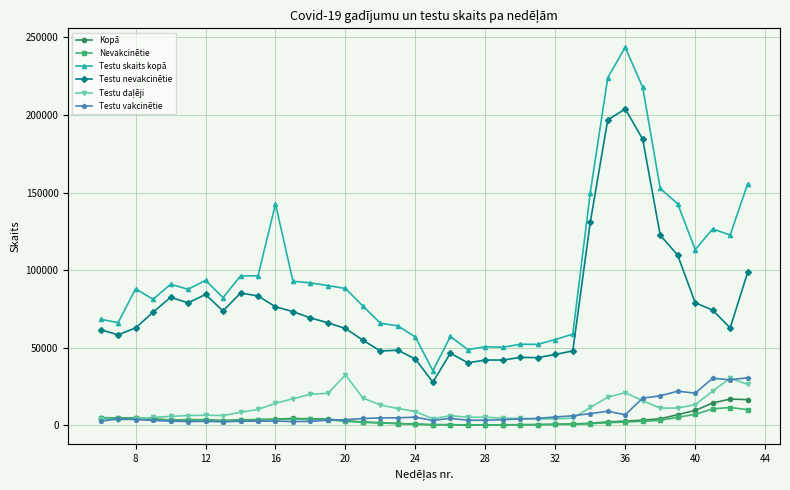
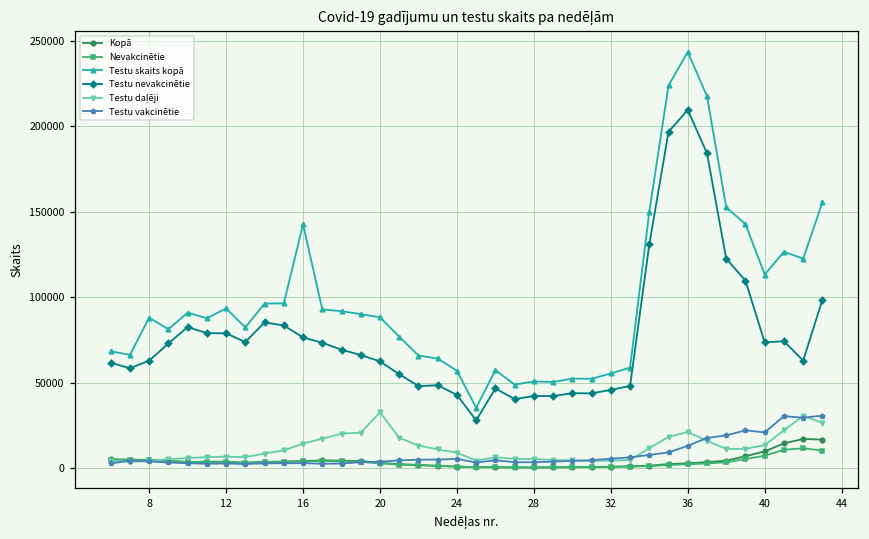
Testu nevakcinētie, 12: 84000 -> 79000
Testu nevakcinētie, 36: 204000 -> 210000
Testu vakcinētie, 36: 7000 -> 13000
Testu nevakcinētie, 40: 79000 -> 73000
